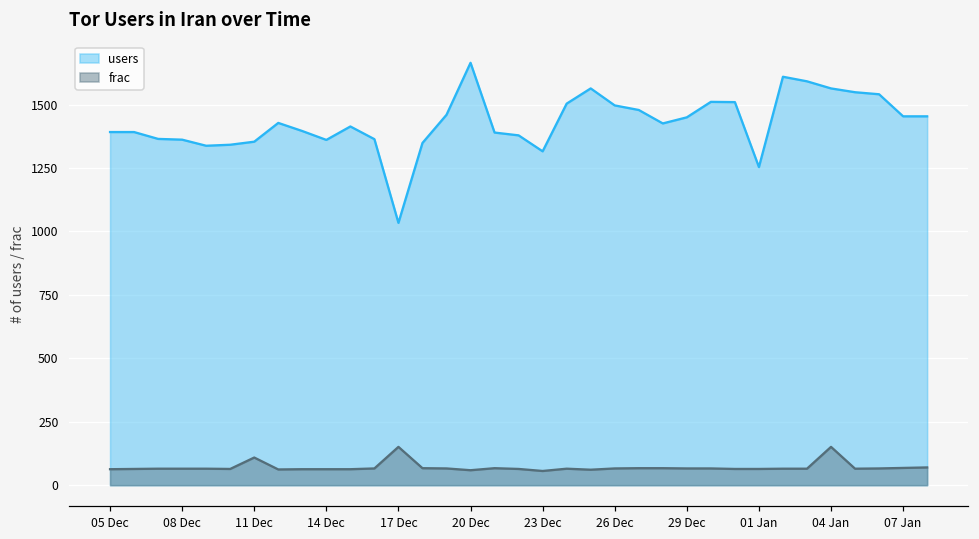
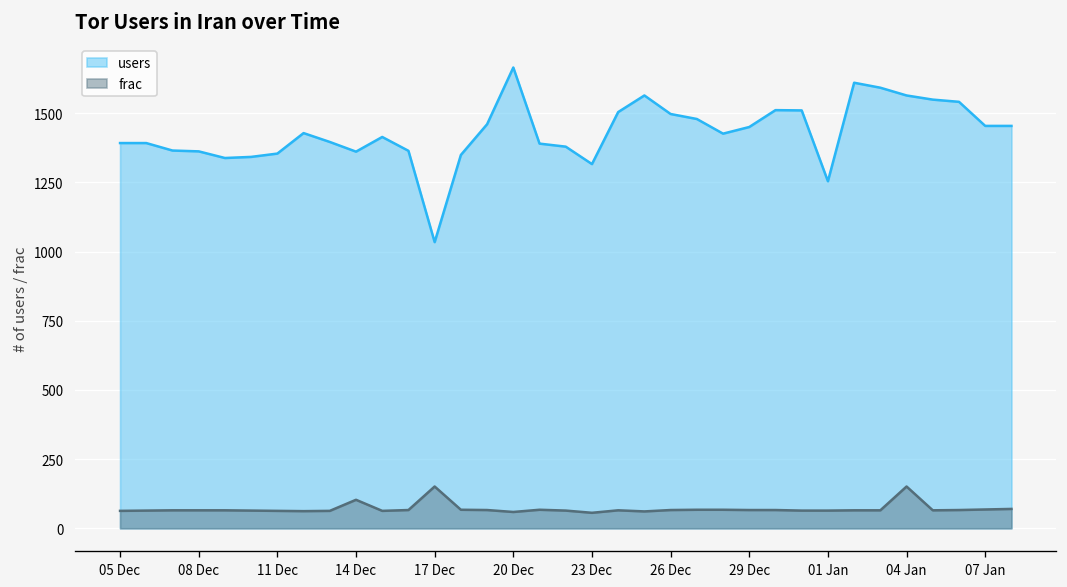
frac, 11 Dec: 110 -> 60
frac, 14 Dec: 60 -> 100
